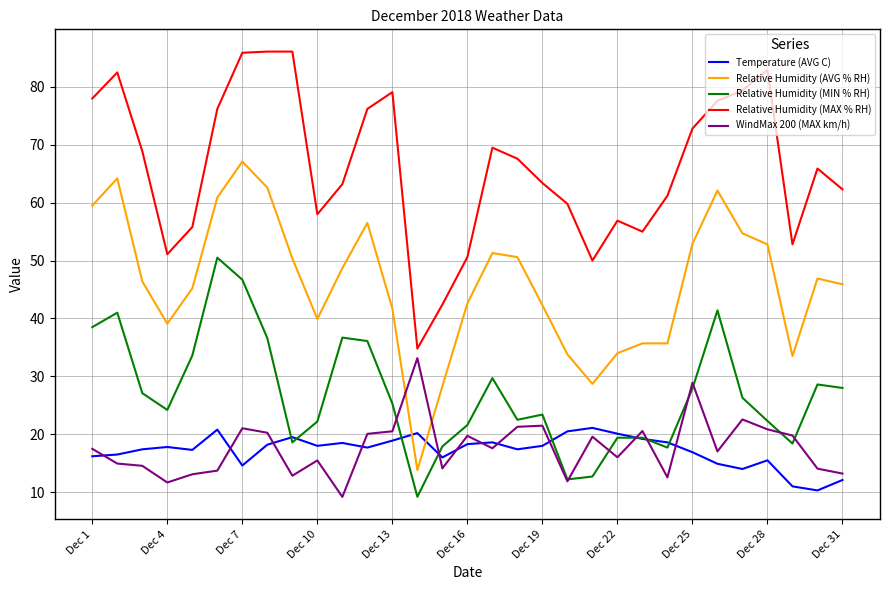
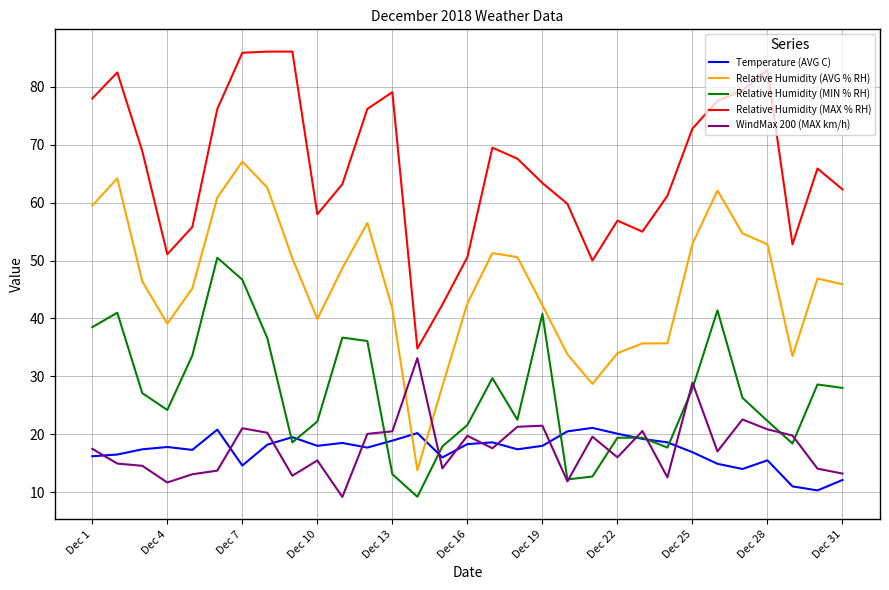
Relative Humidity (MIN % RH), Dec 13: 25 -> 13
Relative Humidity (MIN % RH), Dec 19: 23 -> 41
